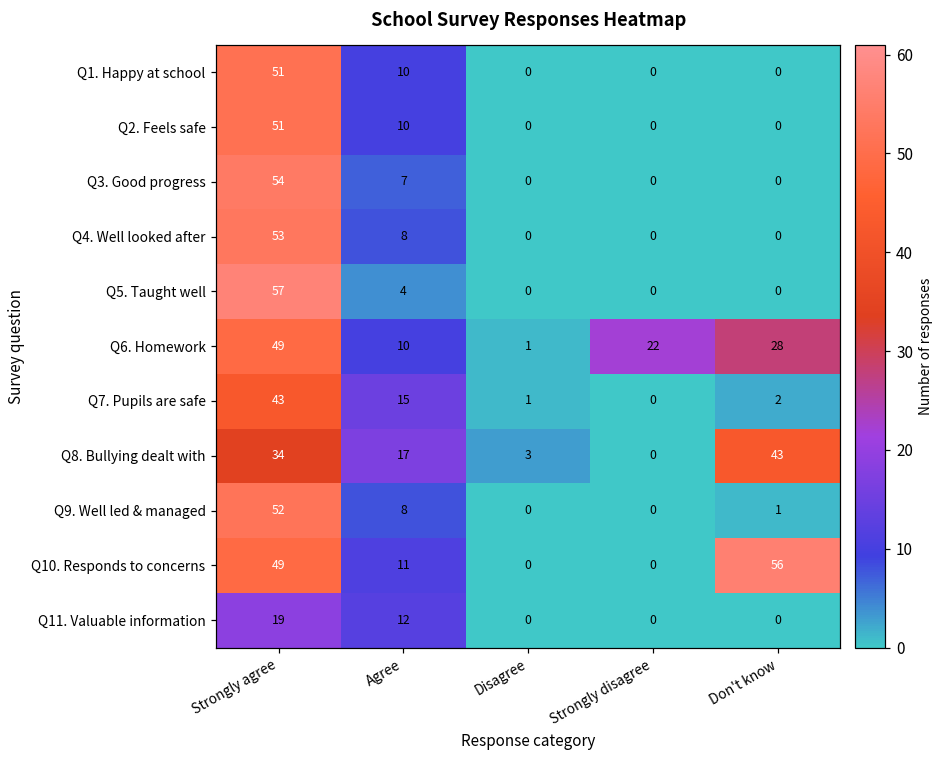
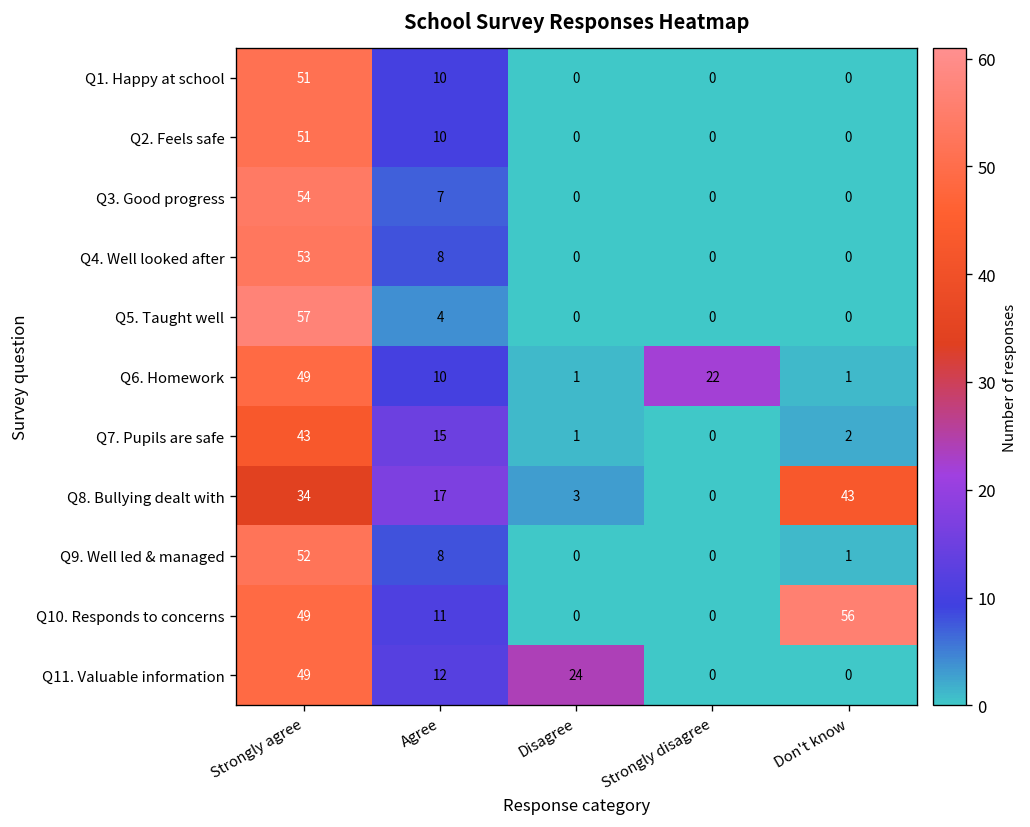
Q6. Homework, Don't know: 28 -> 1
Q11. Valuable information, Strongly agree: 19 -> 49
Q11. Valuable information, Disagree: 0 -> 24
